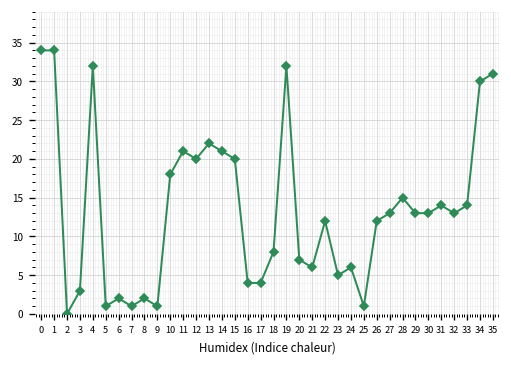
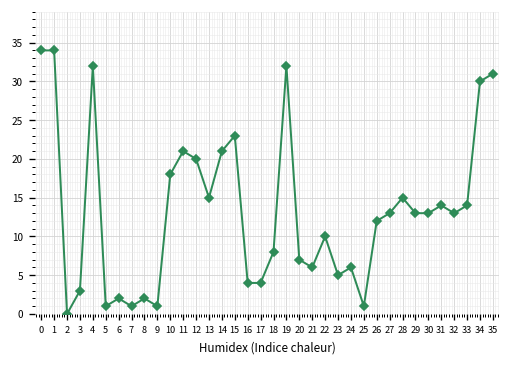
13: 22 -> 15
15: 20 -> 23
22: 12 -> 10
